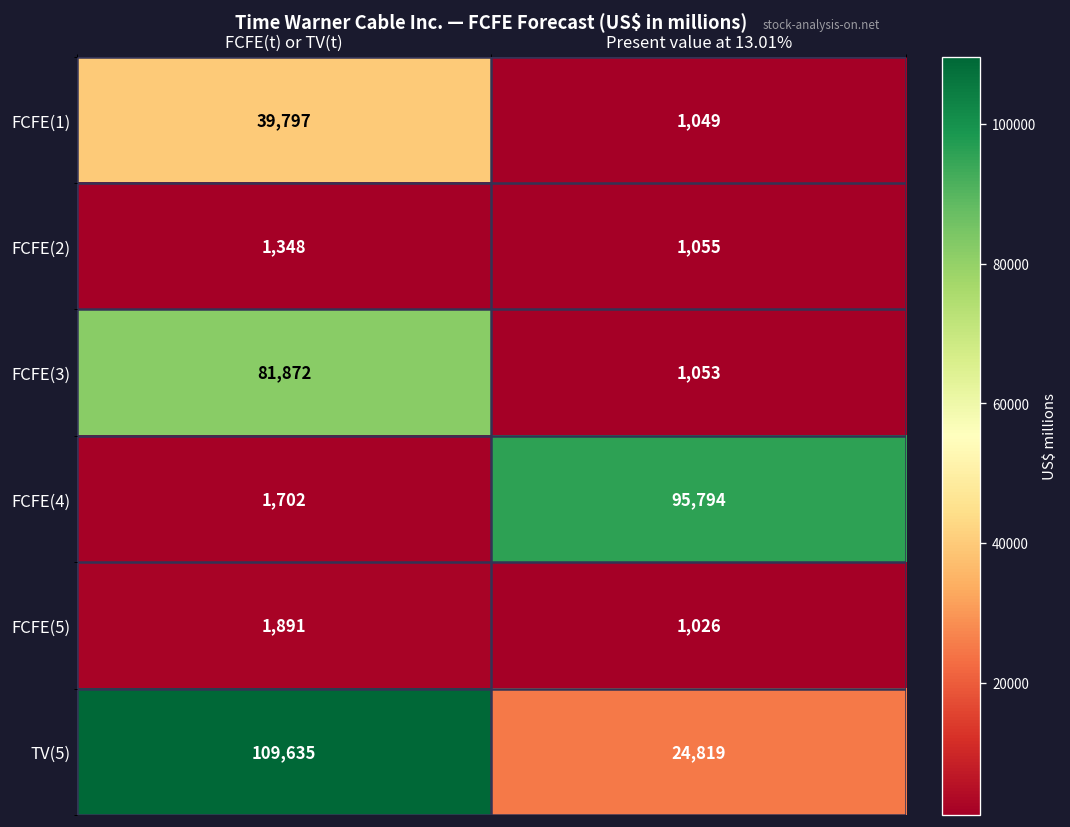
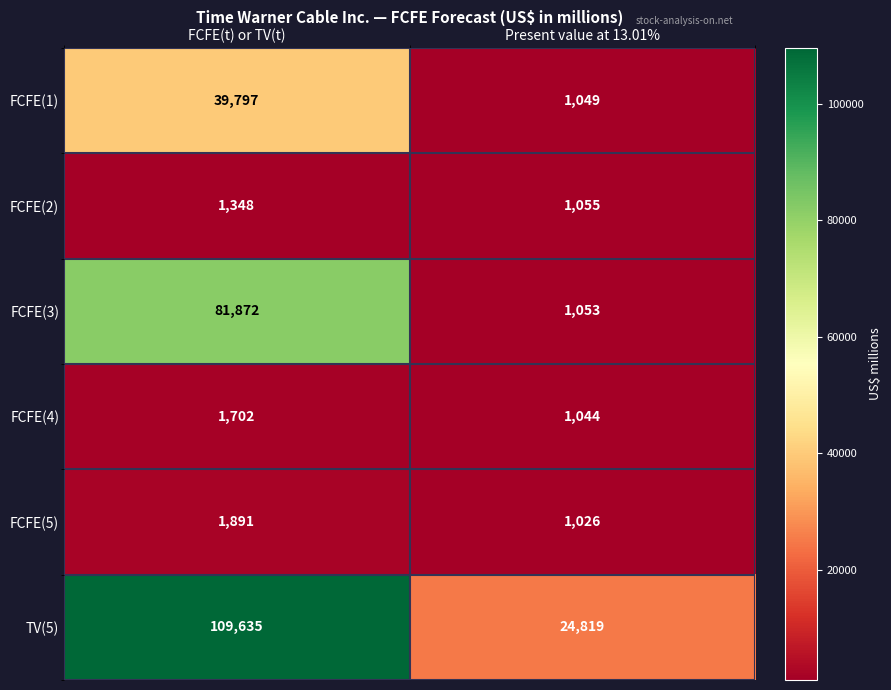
FCFE(4), Present value at 13.01%: 95,794 -> 1,044
